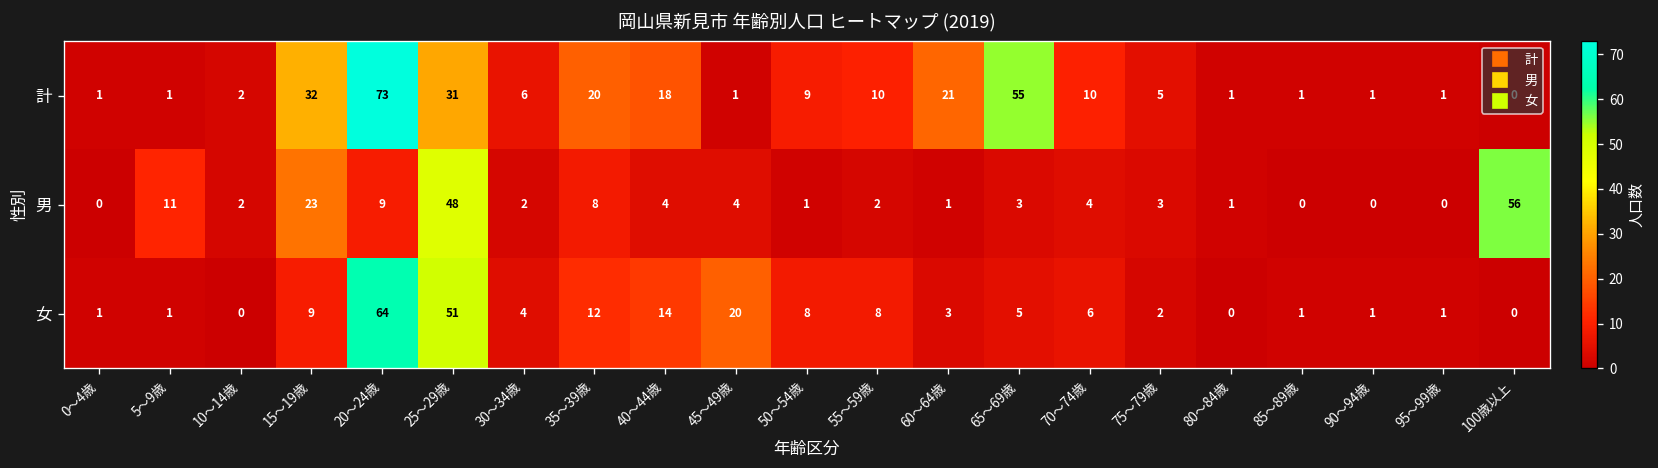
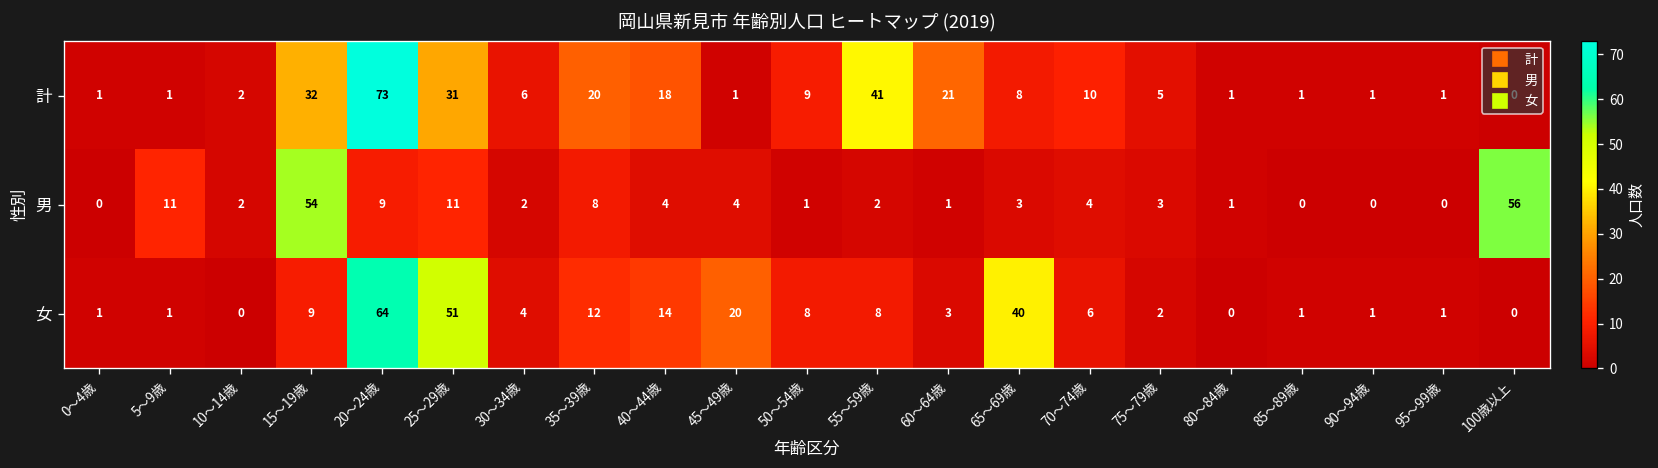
計, 55～59歳: 10 -> 41
計, 65～69歳: 55 -> 8
男, 15～19歳: 23 -> 54
男, 25～29歳: 48 -> 11
女, 65～69歳: 5 -> 40
